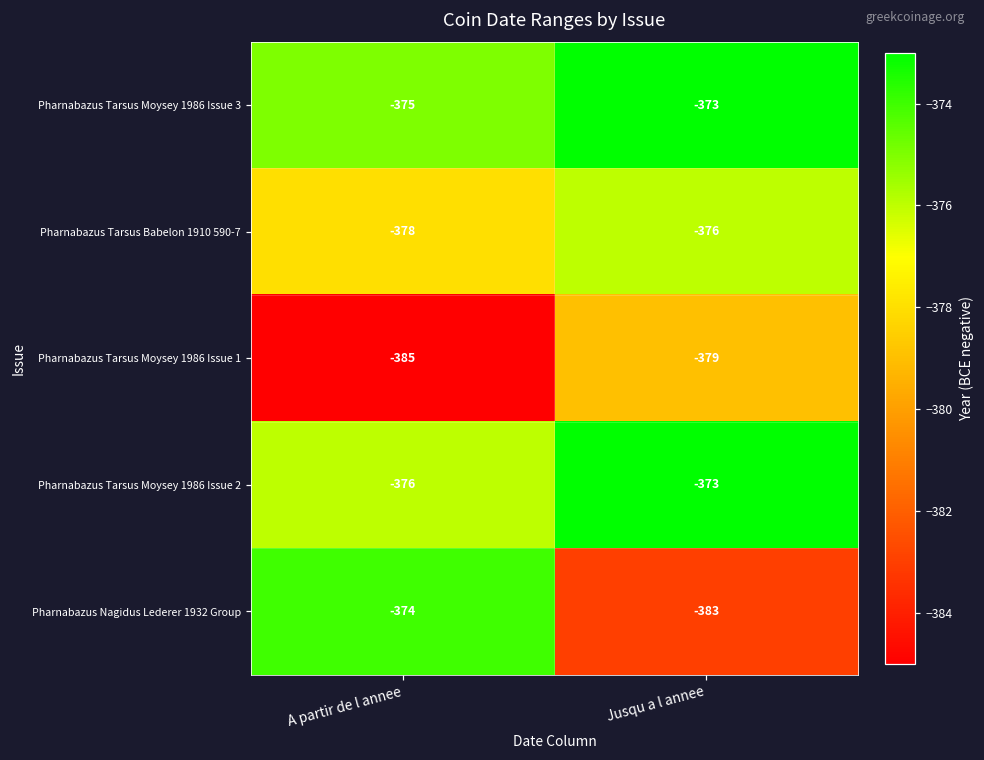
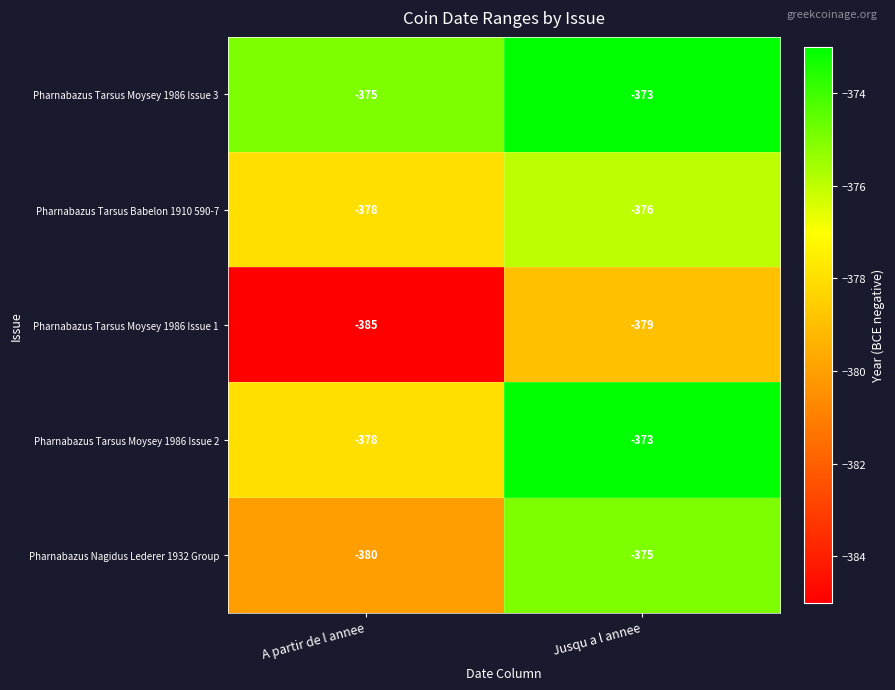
Pharnabazus Tarsus Moysey 1986 Issue 2, A partir de l annee: -376 -> -378
Pharnabazus Nagidus Lederer 1932 Group, A partir de l annee: -374 -> -380
Pharnabazus Nagidus Lederer 1932 Group, Jusqu a l annee: -383 -> -375
